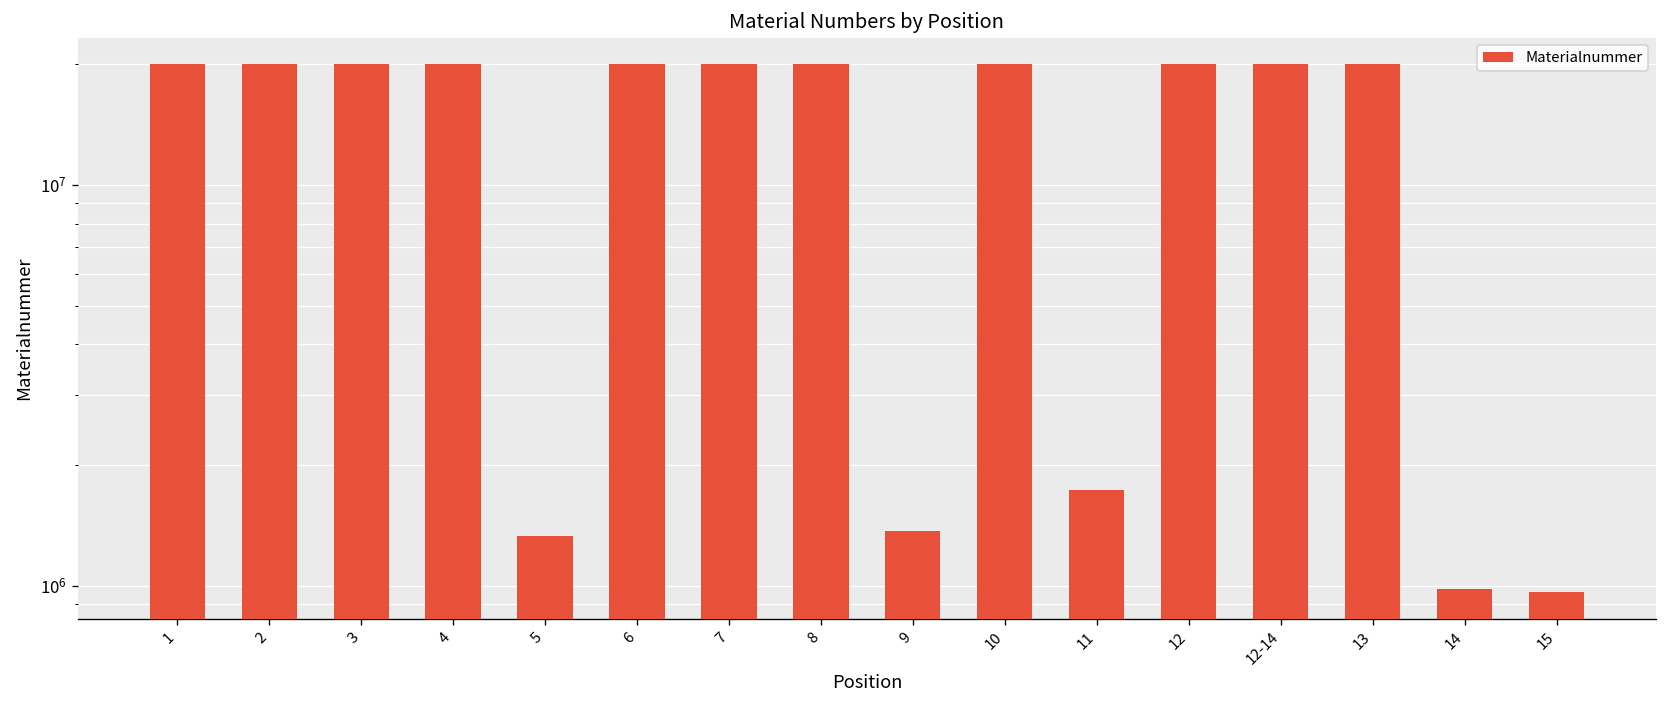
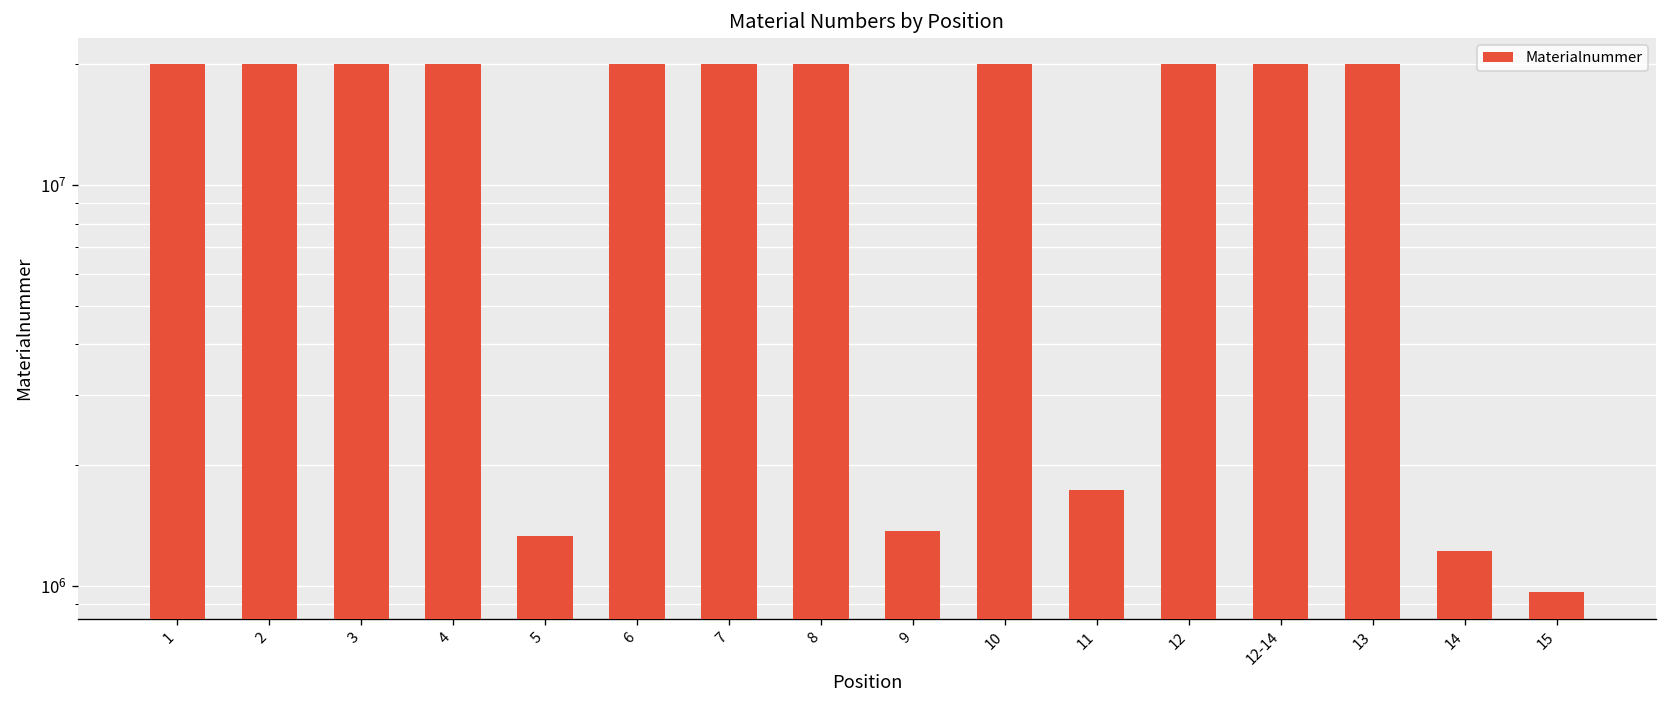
14: 980000 -> 1220000
